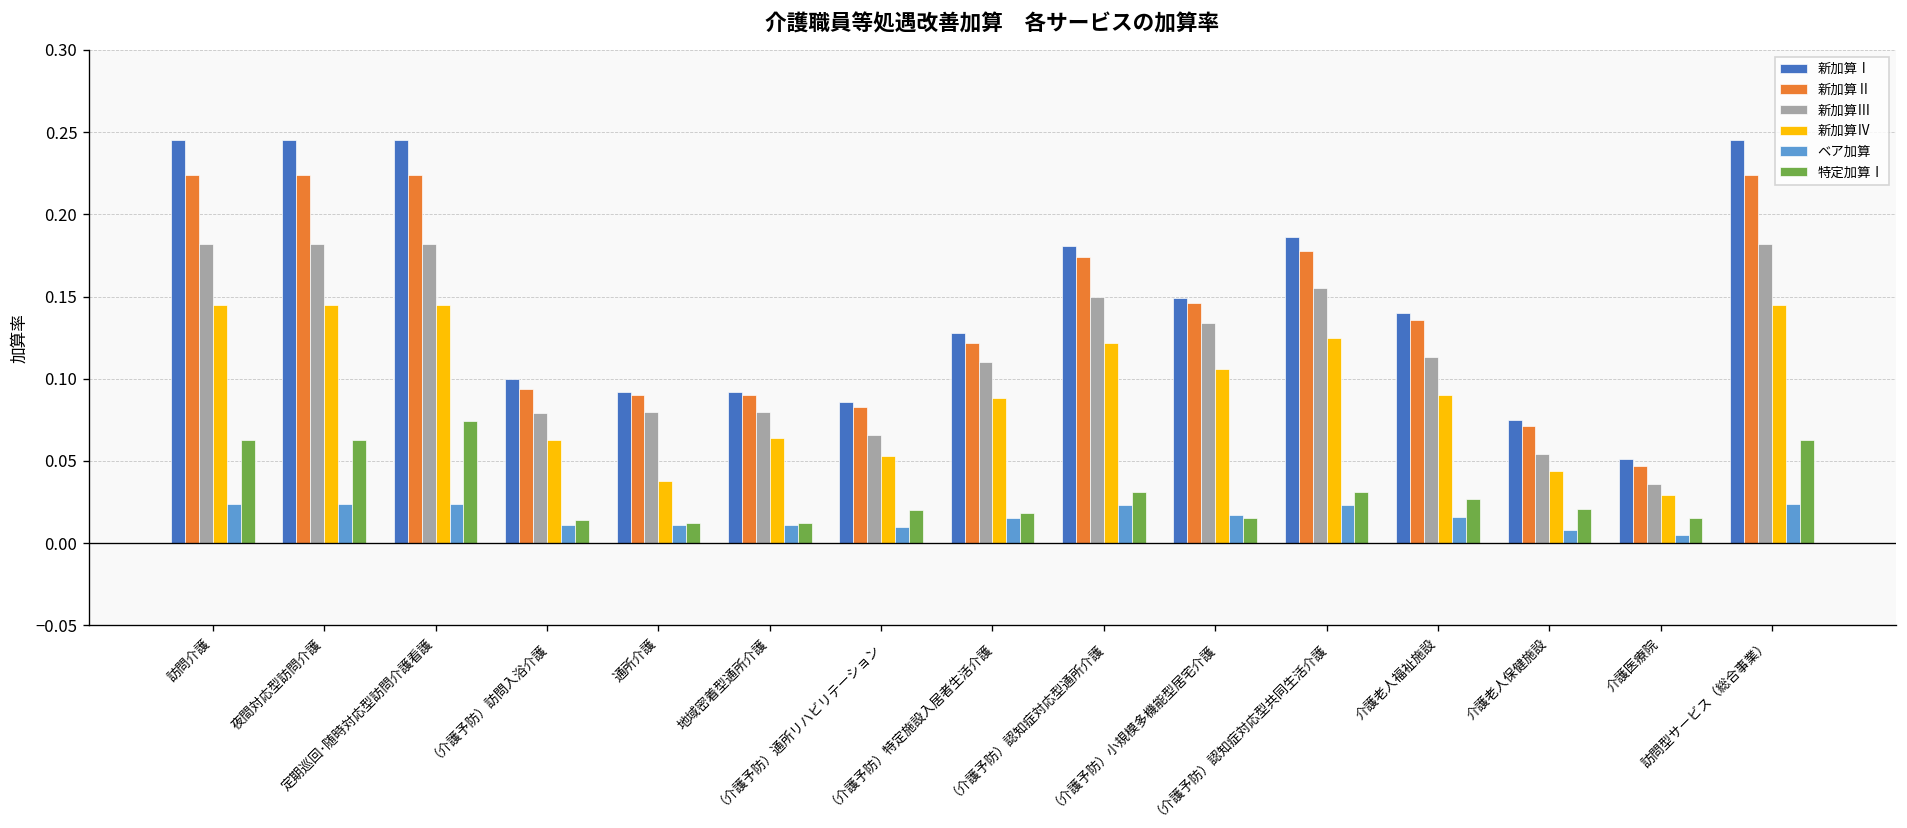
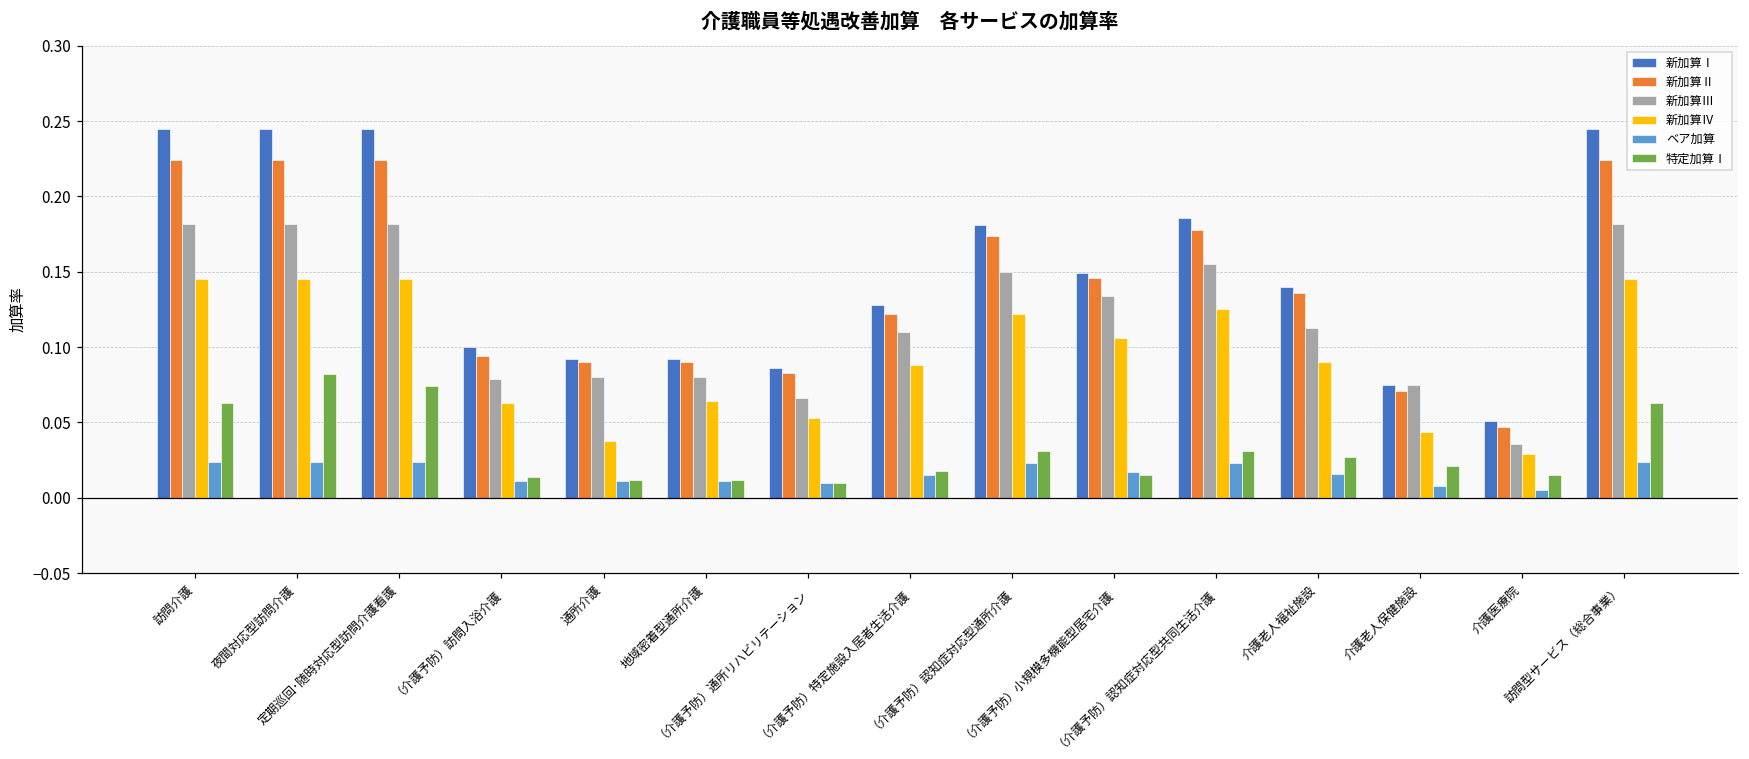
特定加算Ⅰ, 夜間対応型訪問介護: 0.063 -> 0.082
特定加算Ⅰ, （介護予防）通所リハビリテーション: 0.02 -> 0.01
新加算Ⅲ, 介護老人保健施設: 0.054 -> 0.075
